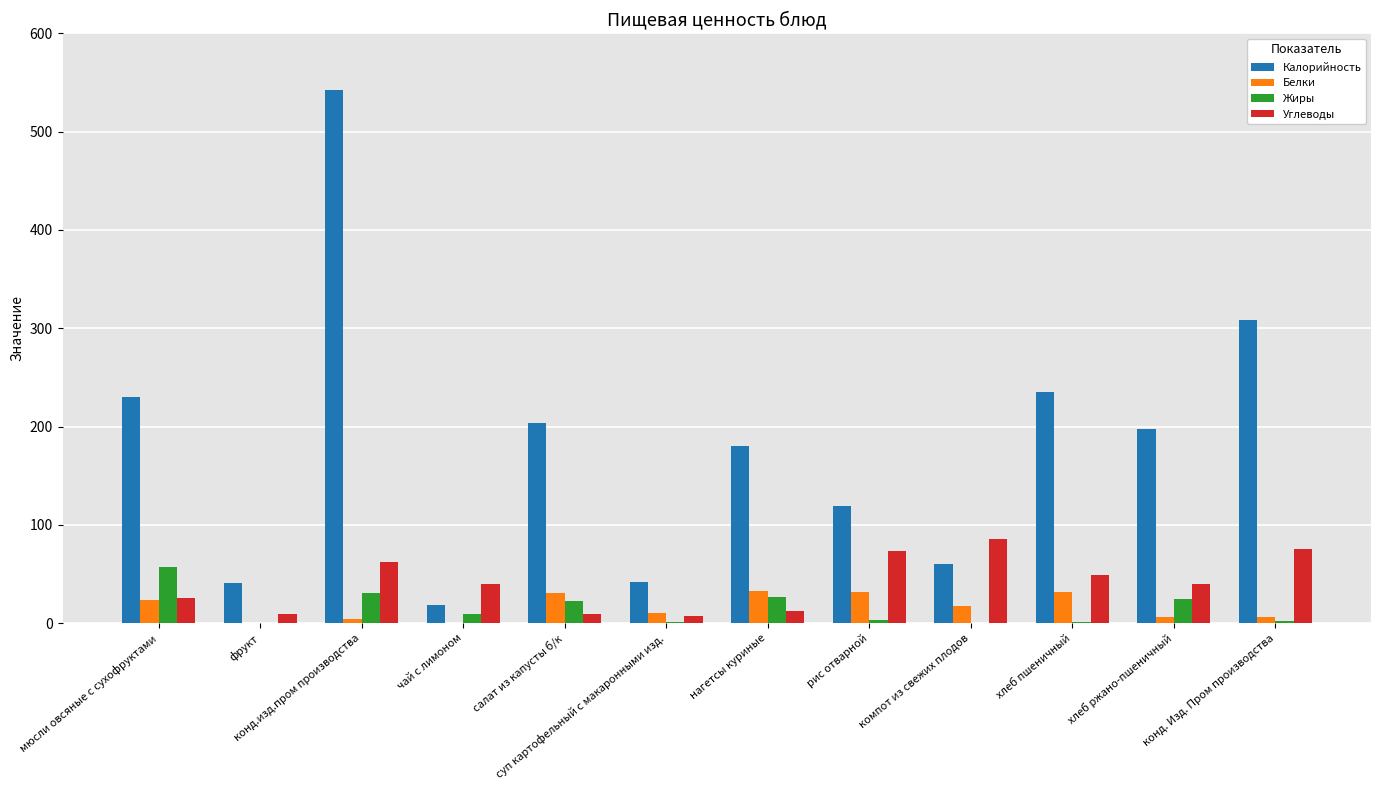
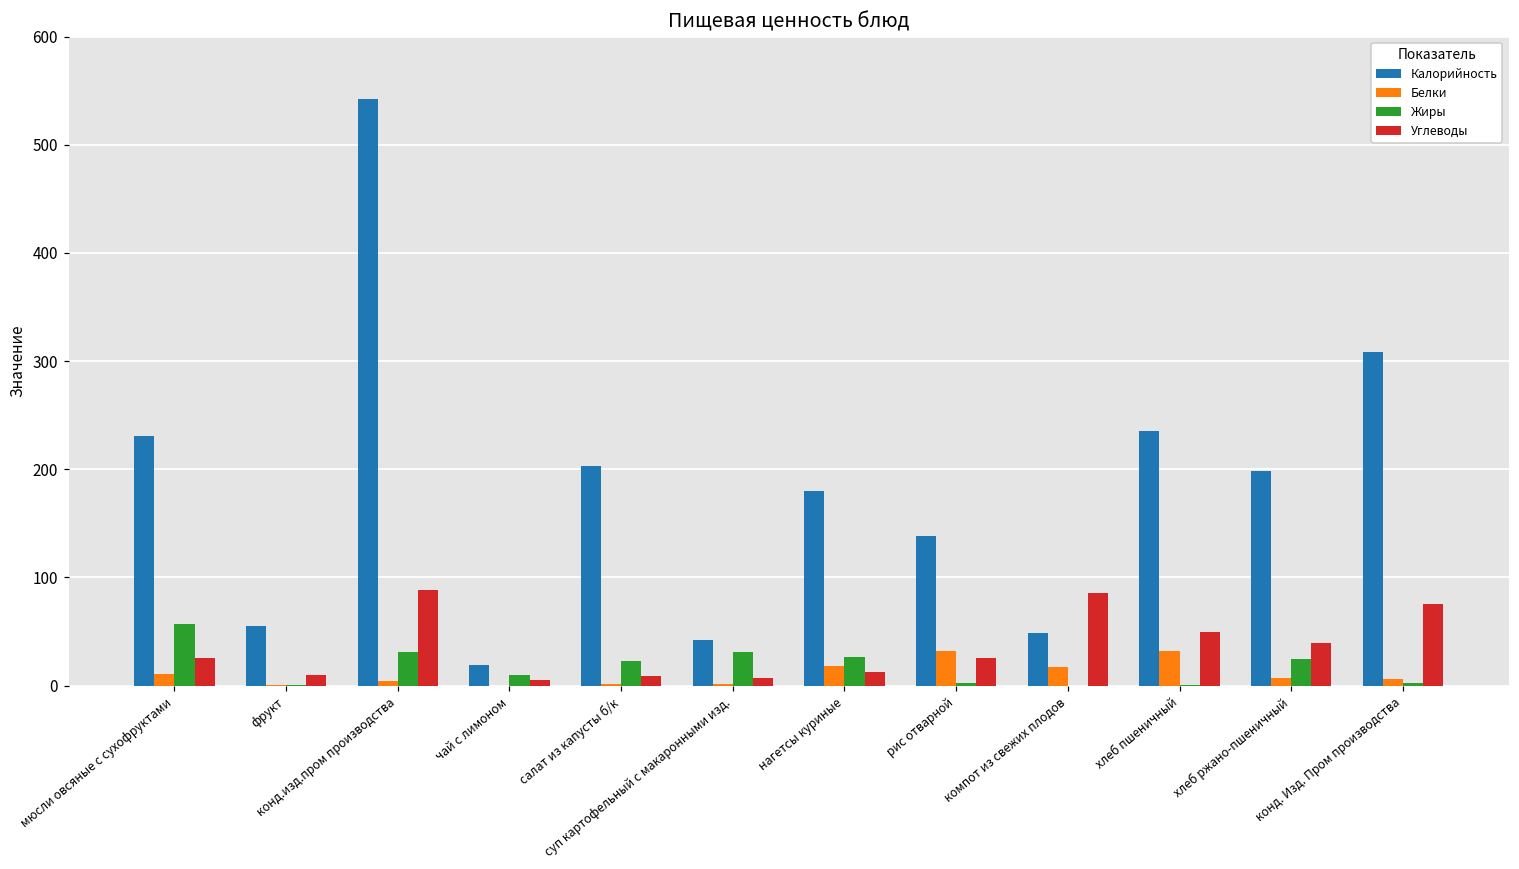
Белки, мюсли овсяные с сухофруктами: 20 -> 10
Калорийность, фрукт: 40 -> 60
Углеводы, конд.изд.пром производства: 60 -> 90
Углеводы, чай с лимоном: 40 -> 0
Белки, салат из капусты б/к: 30 -> 0
Белки, суп картофельный с макаронными изд.: 10 -> 0
Жиры, суп картофельный с макаронными изд.: 0 -> 30
Белки, нагетсы куриные: 30 -> 20
Калорийность, рис отварной: 120 -> 140
Углеводы, рис отварной: 70 -> 30
Калорийность, компот из свежих плодов: 60 -> 50
